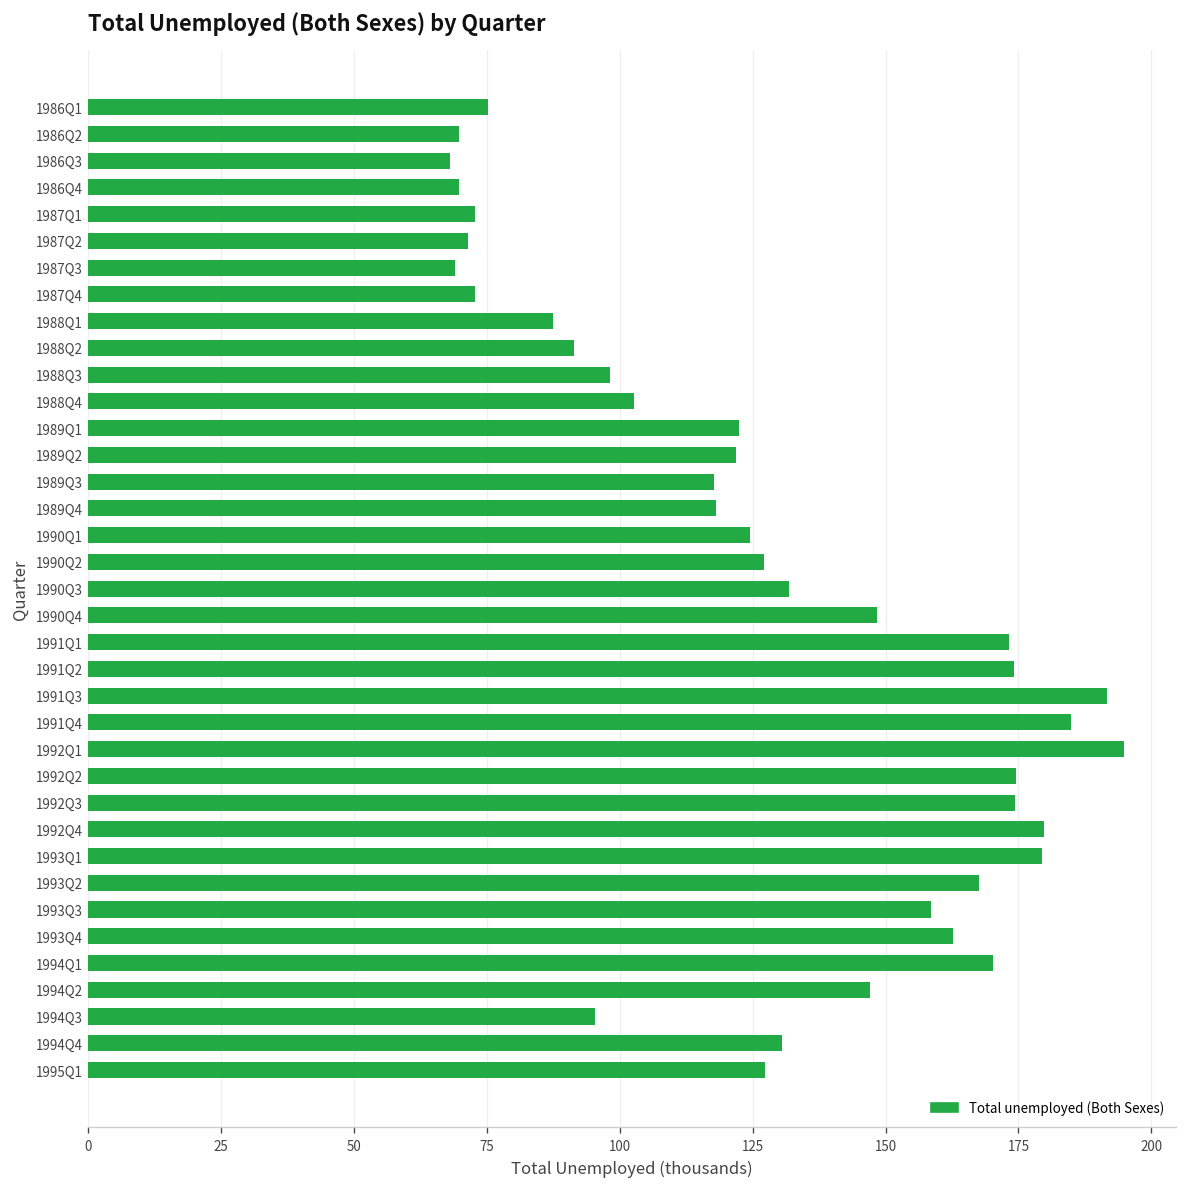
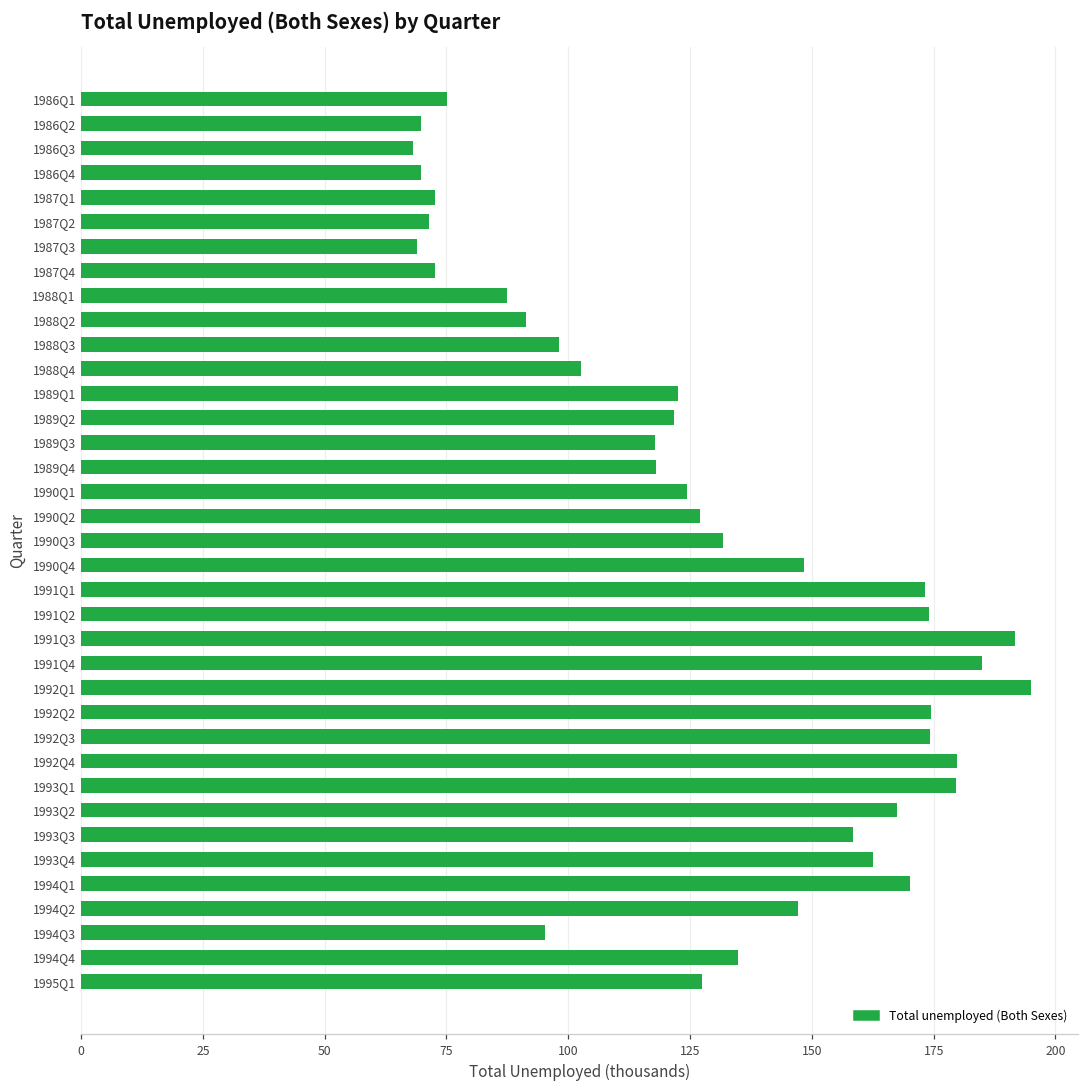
1994Q4: 131 -> 135
